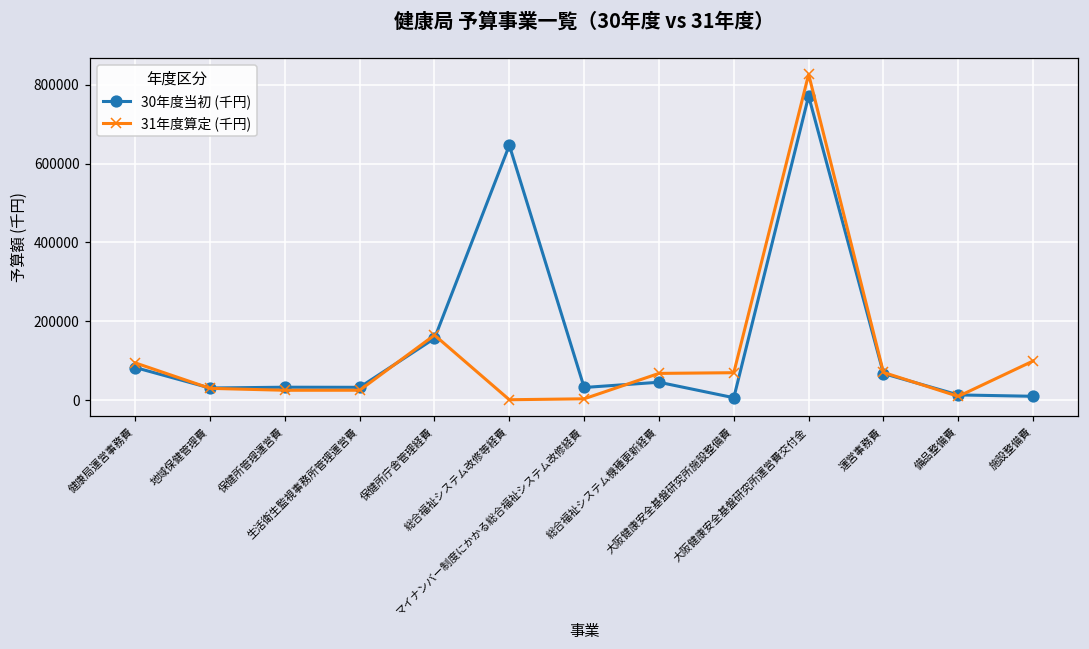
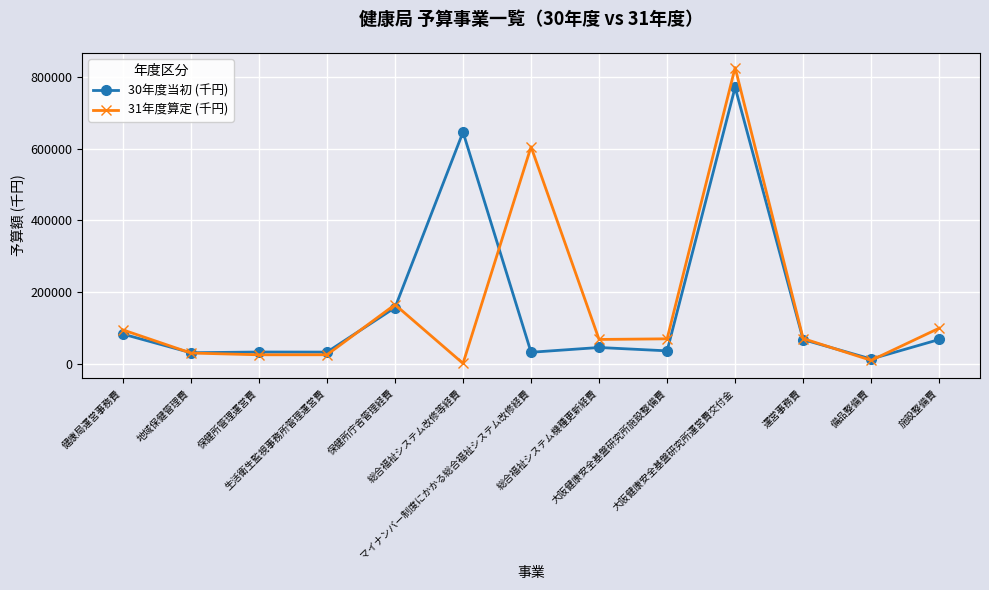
31年度算定 (千円), マイナンバー制度にかかる総合福祉システム改修経費: 0 -> 610000
30年度当初 (千円), 大阪健康安全基盤研究所施設整備費: 10000 -> 40000
30年度当初 (千円), 施設整備費: 10000 -> 70000
